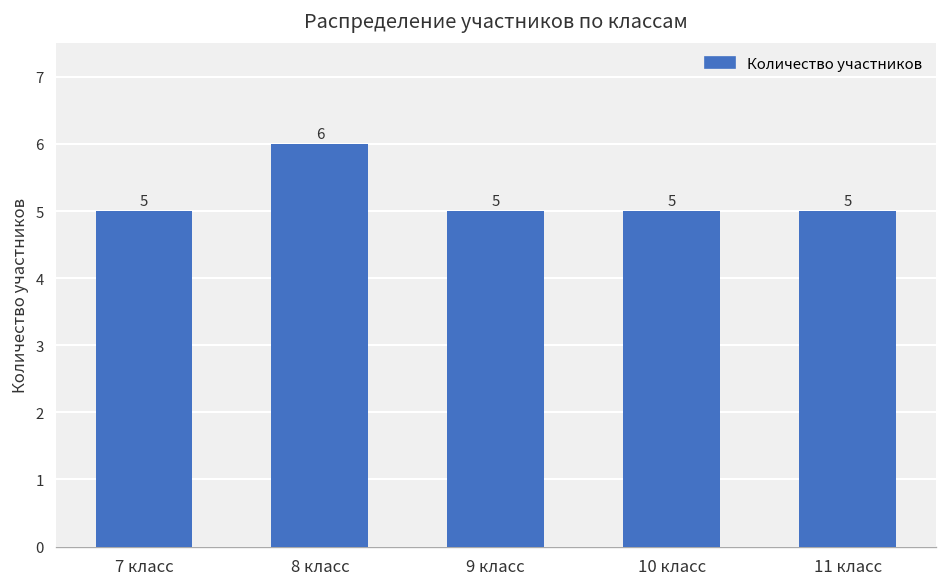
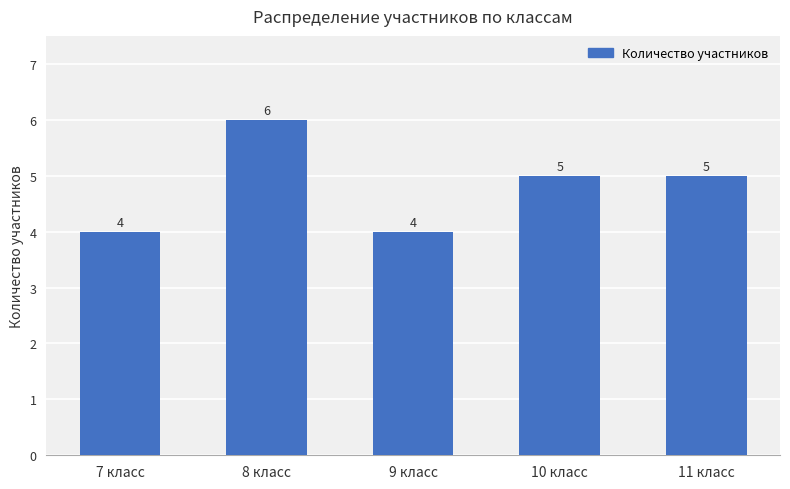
7 класс: 5 -> 4
9 класс: 5 -> 4
